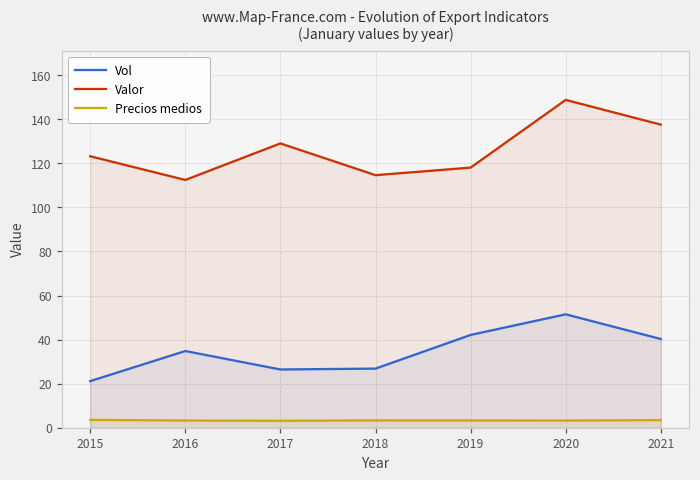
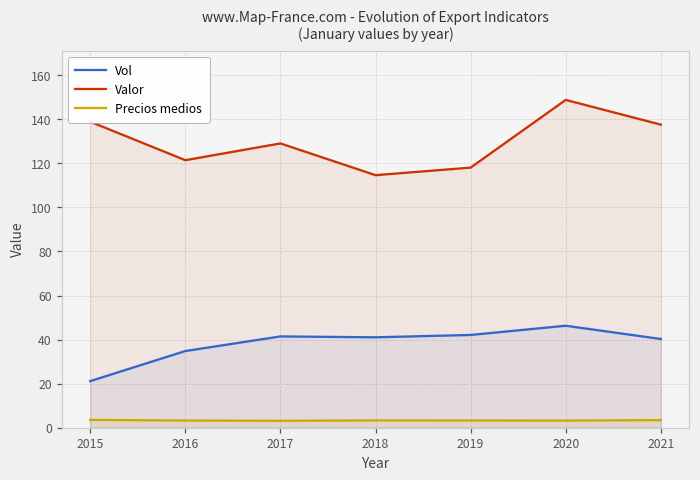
Valor, 2015: 123 -> 139
Valor, 2016: 112 -> 121
Vol, 2017: 26 -> 41
Vol, 2018: 27 -> 41
Vol, 2020: 51 -> 46
